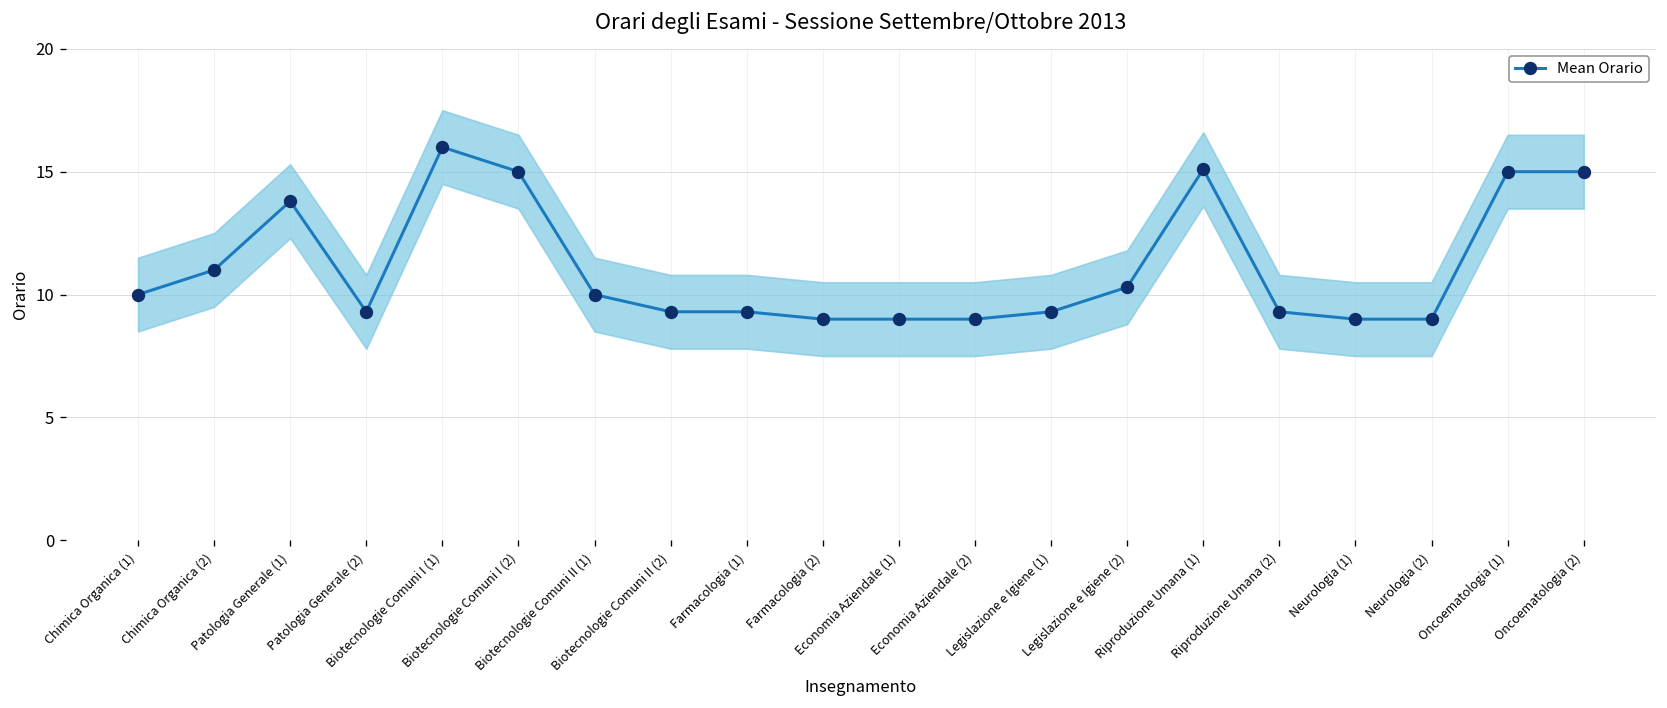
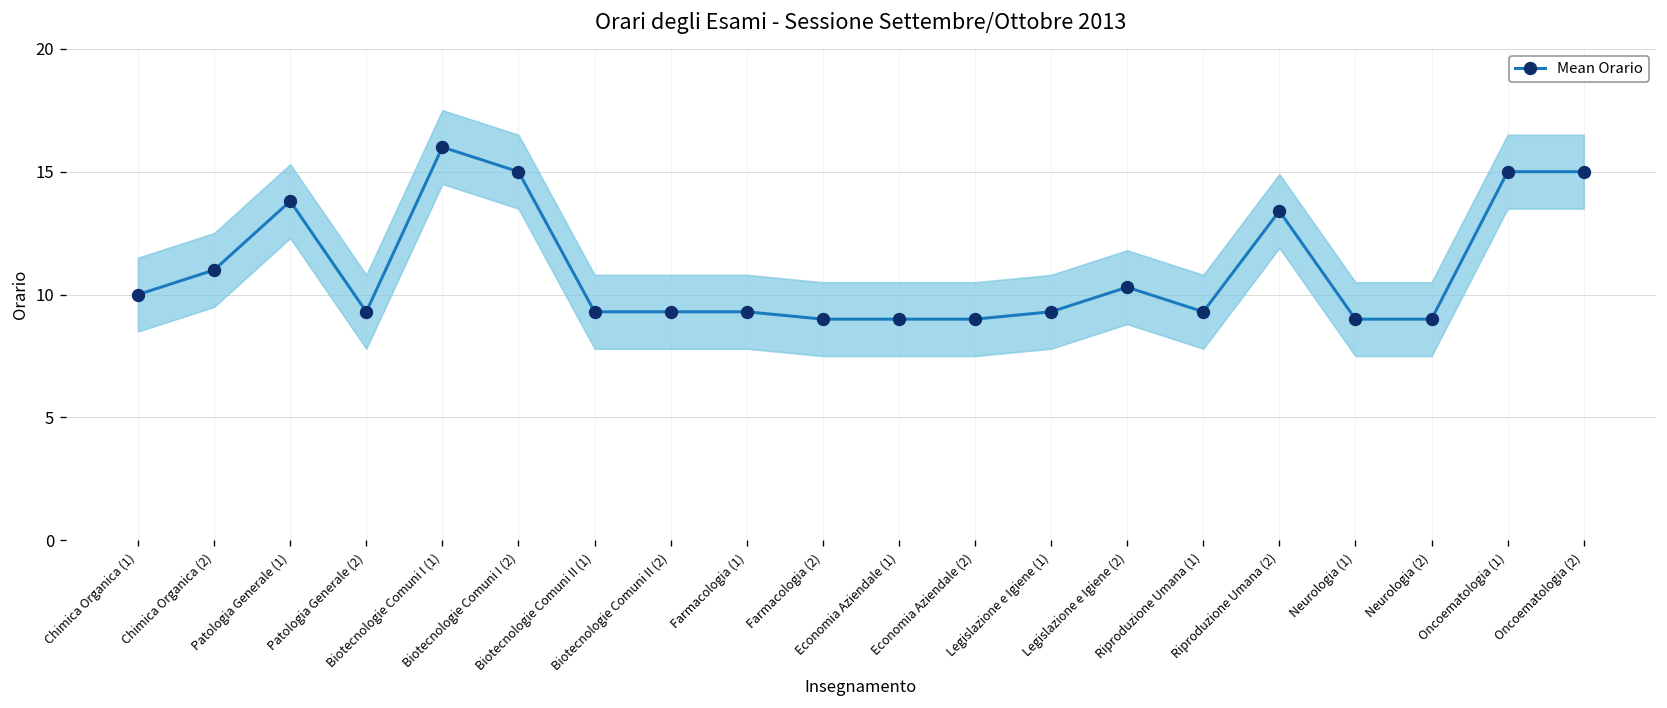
Mean Orario, Biotecnologie Comuni II (1): 10.0 -> 9.3
Mean Orario, Riproduzione Umana (1): 15.1 -> 9.3
Mean Orario, Riproduzione Umana (2): 9.3 -> 13.4
